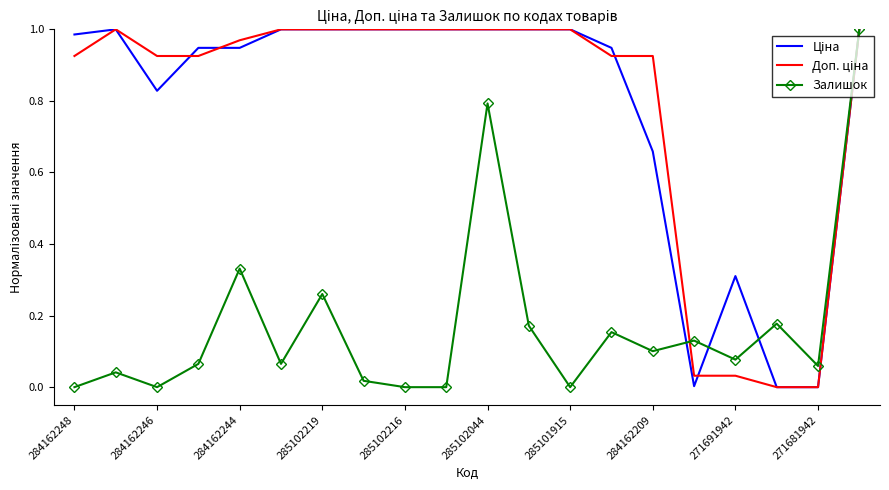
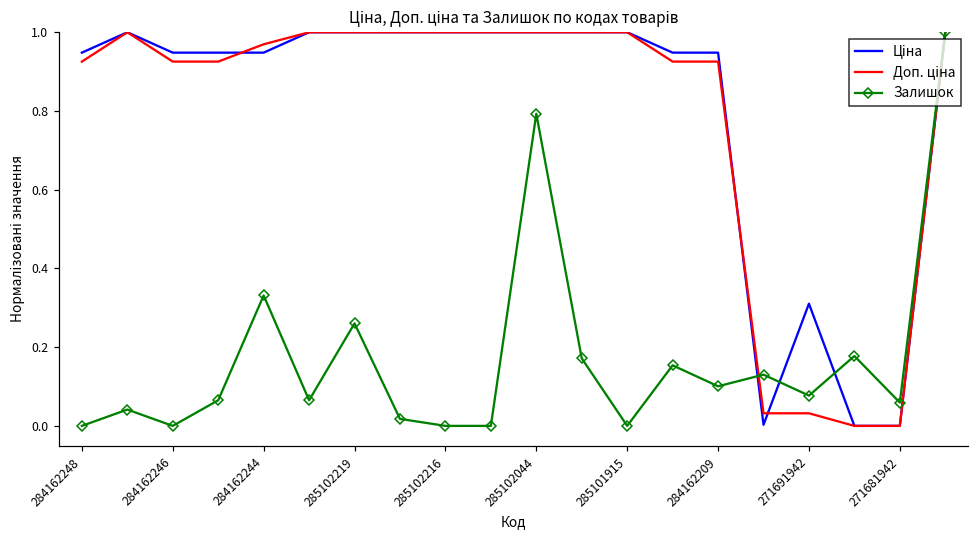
Ціна, 284162248: 0.99 -> 0.95
Ціна, 284162246: 0.83 -> 0.95
Ціна, 284162209: 0.66 -> 0.95
